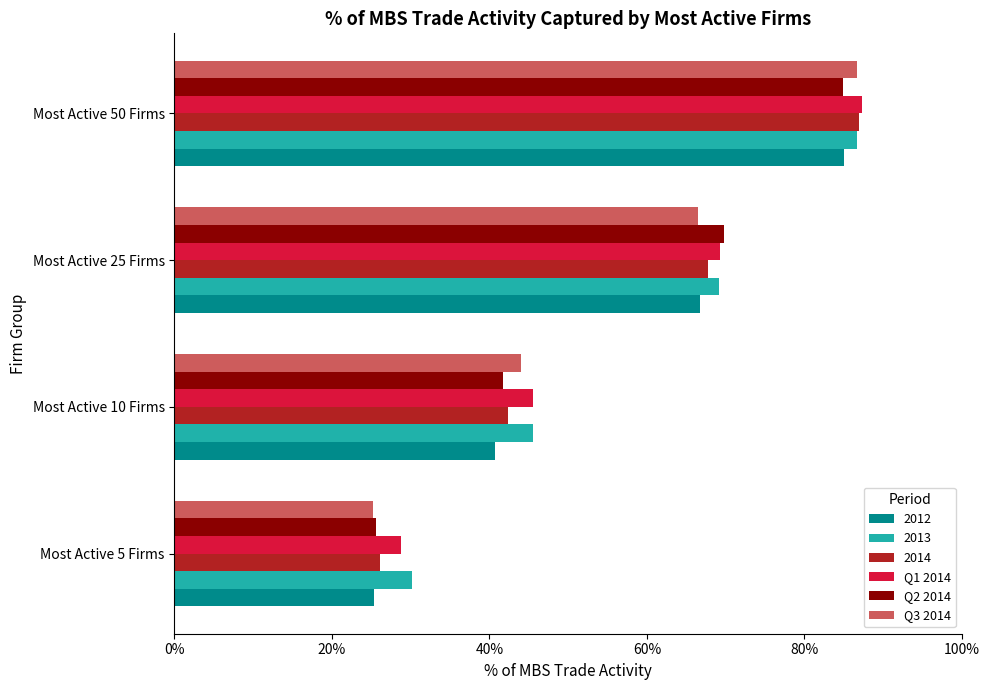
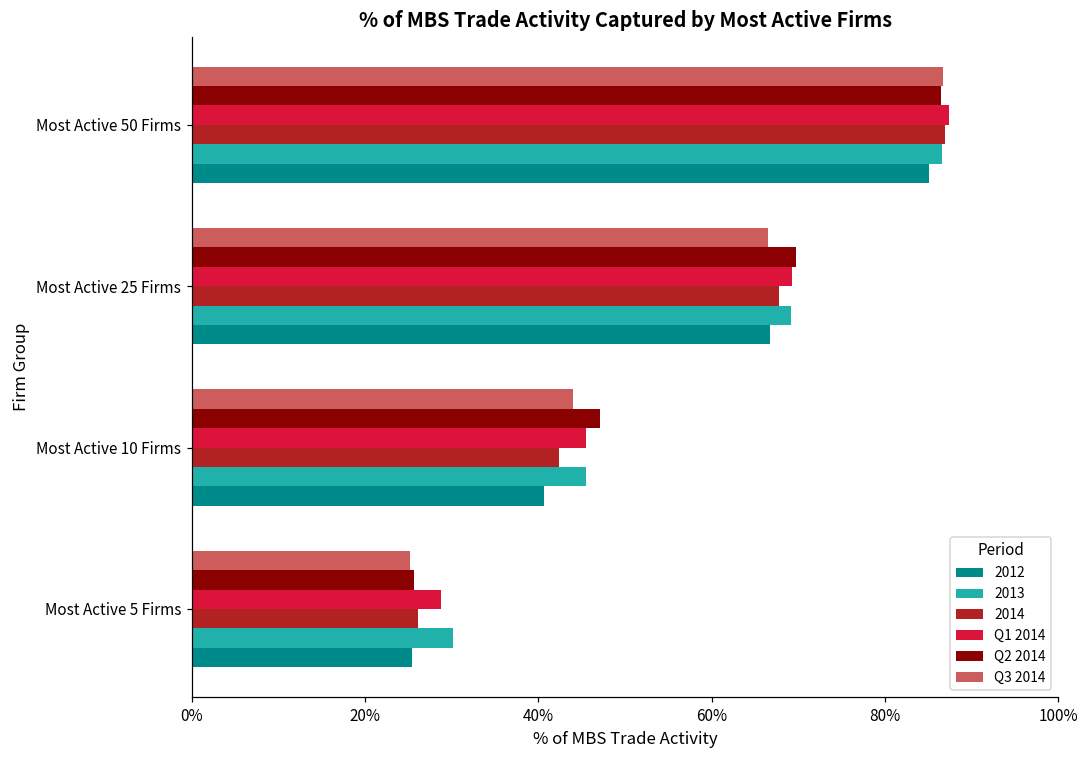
Q2 2014, Most Active 50 Firms: 85% -> 87%
Q2 2014, Most Active 10 Firms: 42% -> 47%
